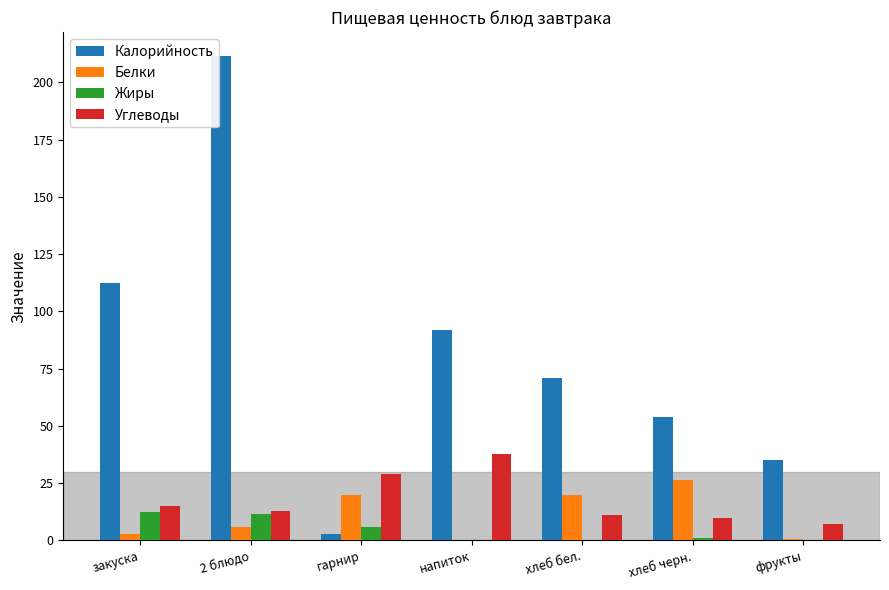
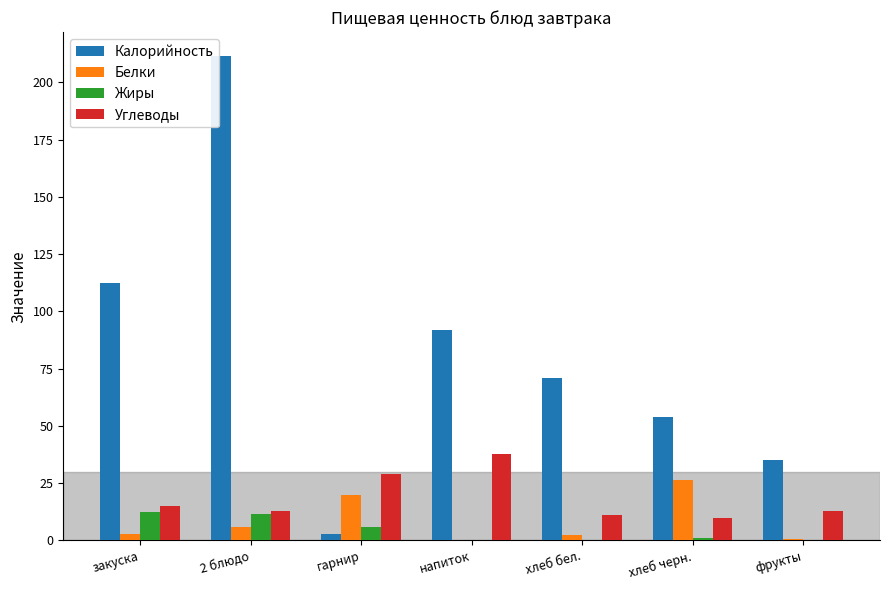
Белки, хлеб бел.: 20 -> 2
Углеводы, фрукты: 7 -> 13
